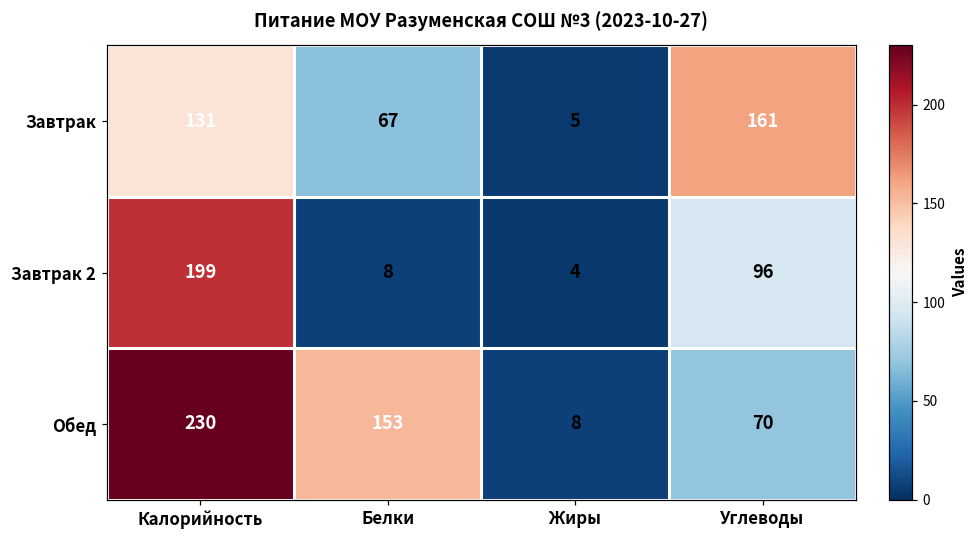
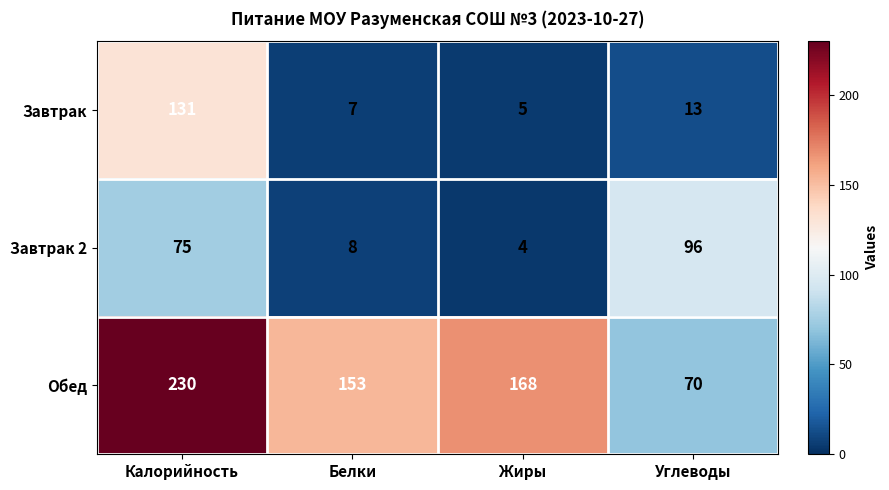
Завтрак, Белки: 67 -> 7
Завтрак, Углеводы: 161 -> 13
Завтрак 2, Калорийность: 199 -> 75
Обед, Жиры: 8 -> 168
